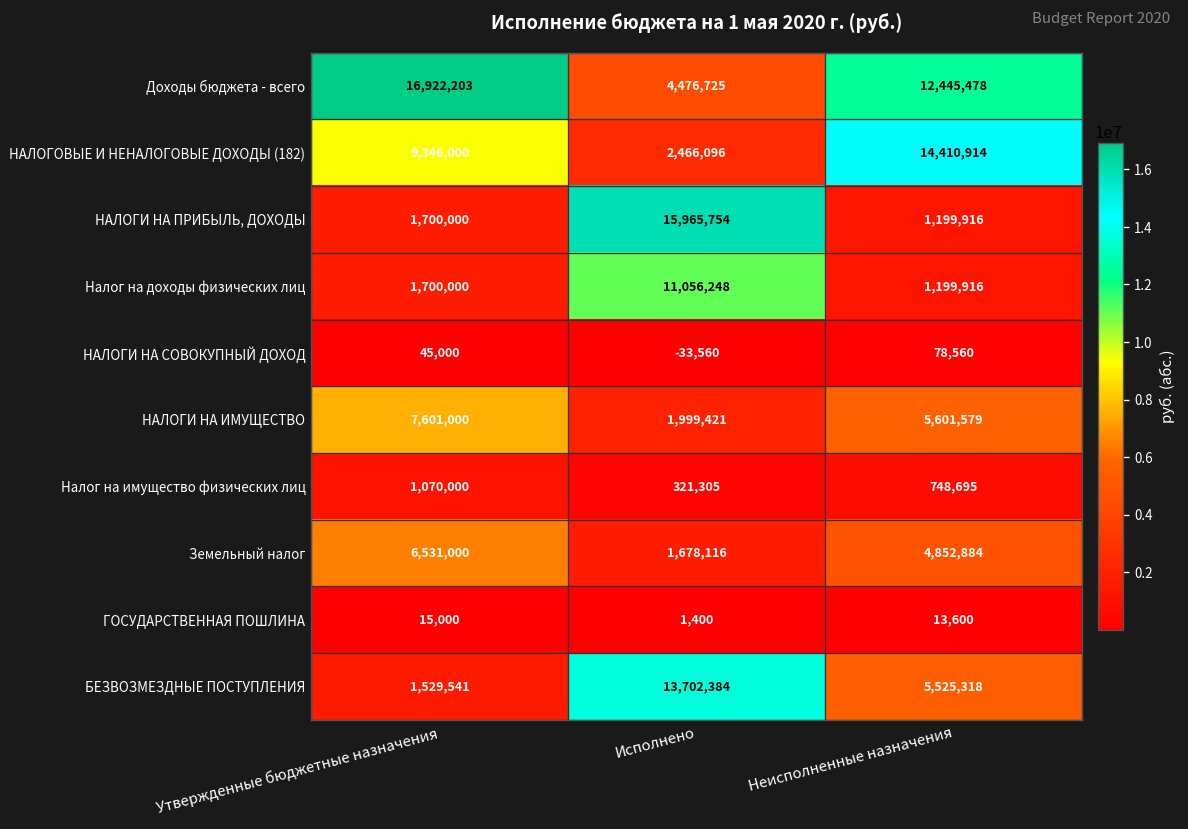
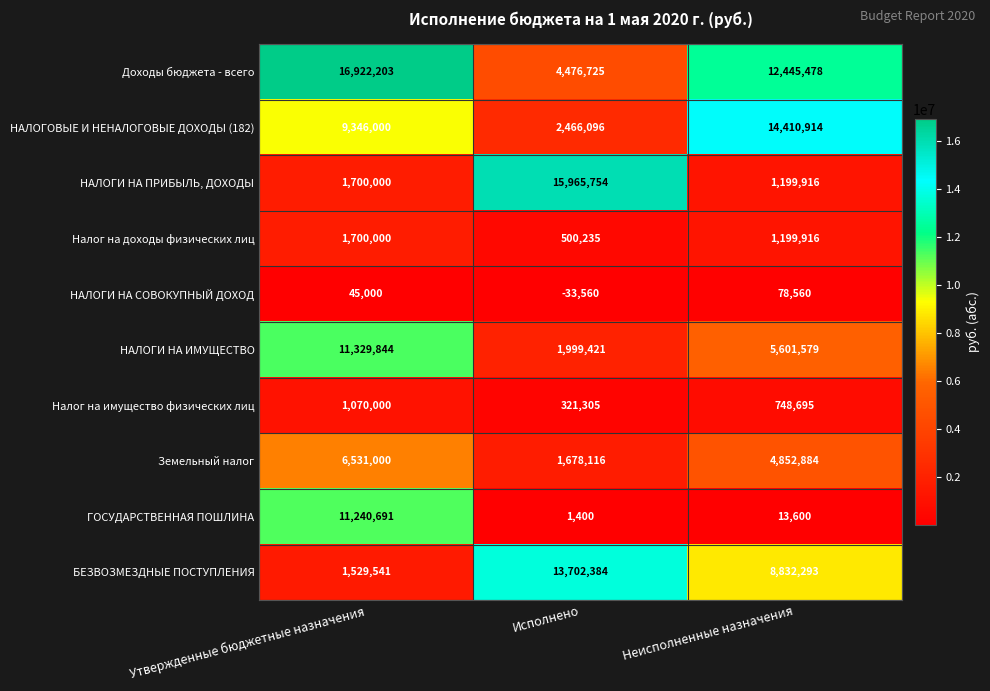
Налог на доходы физических лиц, Исполнено: 11,056,248 -> 500,235
НАЛОГИ НА ИМУЩЕСТВО, Утвержденные бюджетные назначения: 7,601,000 -> 11,329,844
ГОСУДАРСТВЕННАЯ ПОШЛИНА, Утвержденные бюджетные назначения: 15,000 -> 11,240,691
БЕЗВОЗМЕЗДНЫЕ ПОСТУПЛЕНИЯ, Неисполненные назначения: 5,525,318 -> 8,832,293
